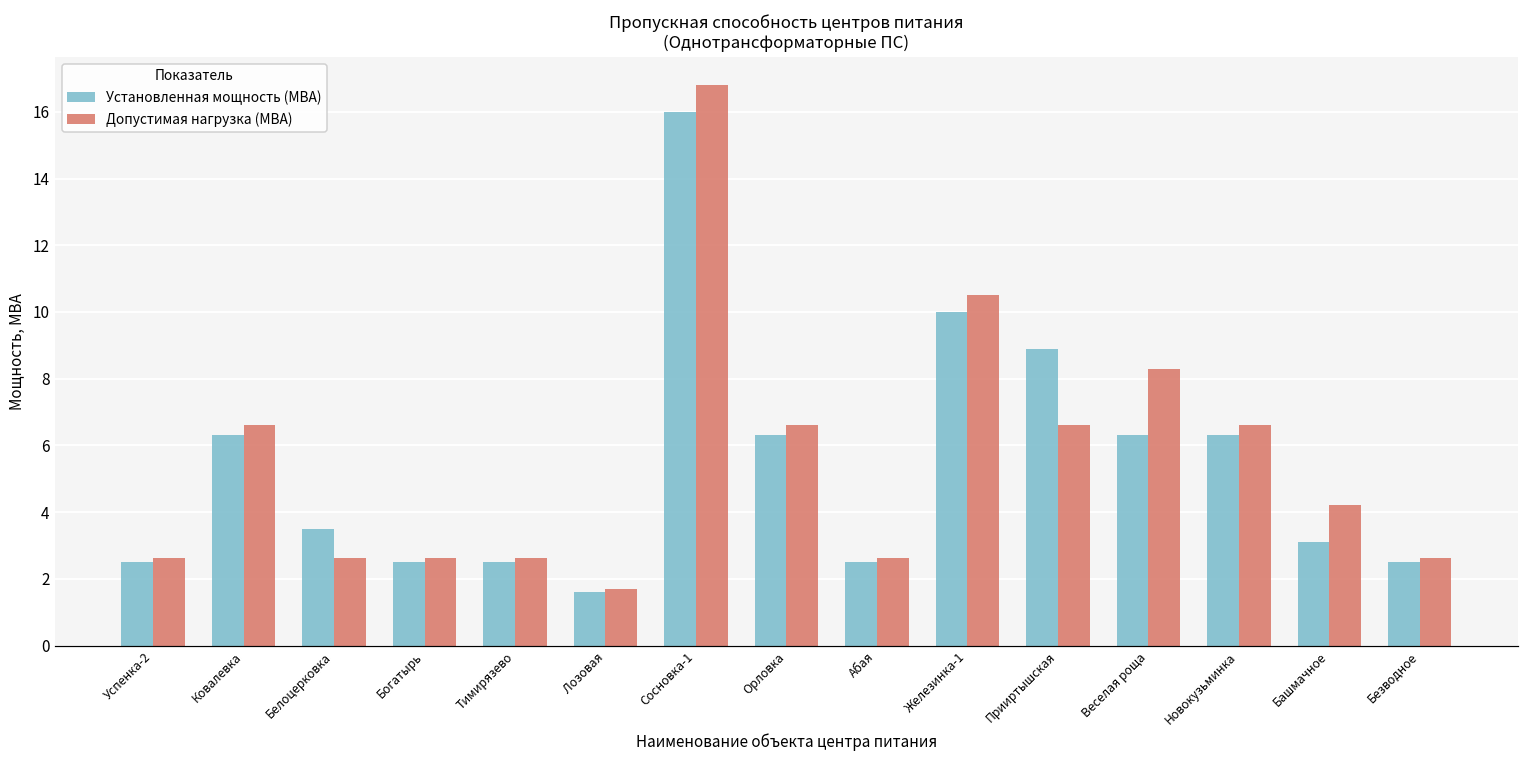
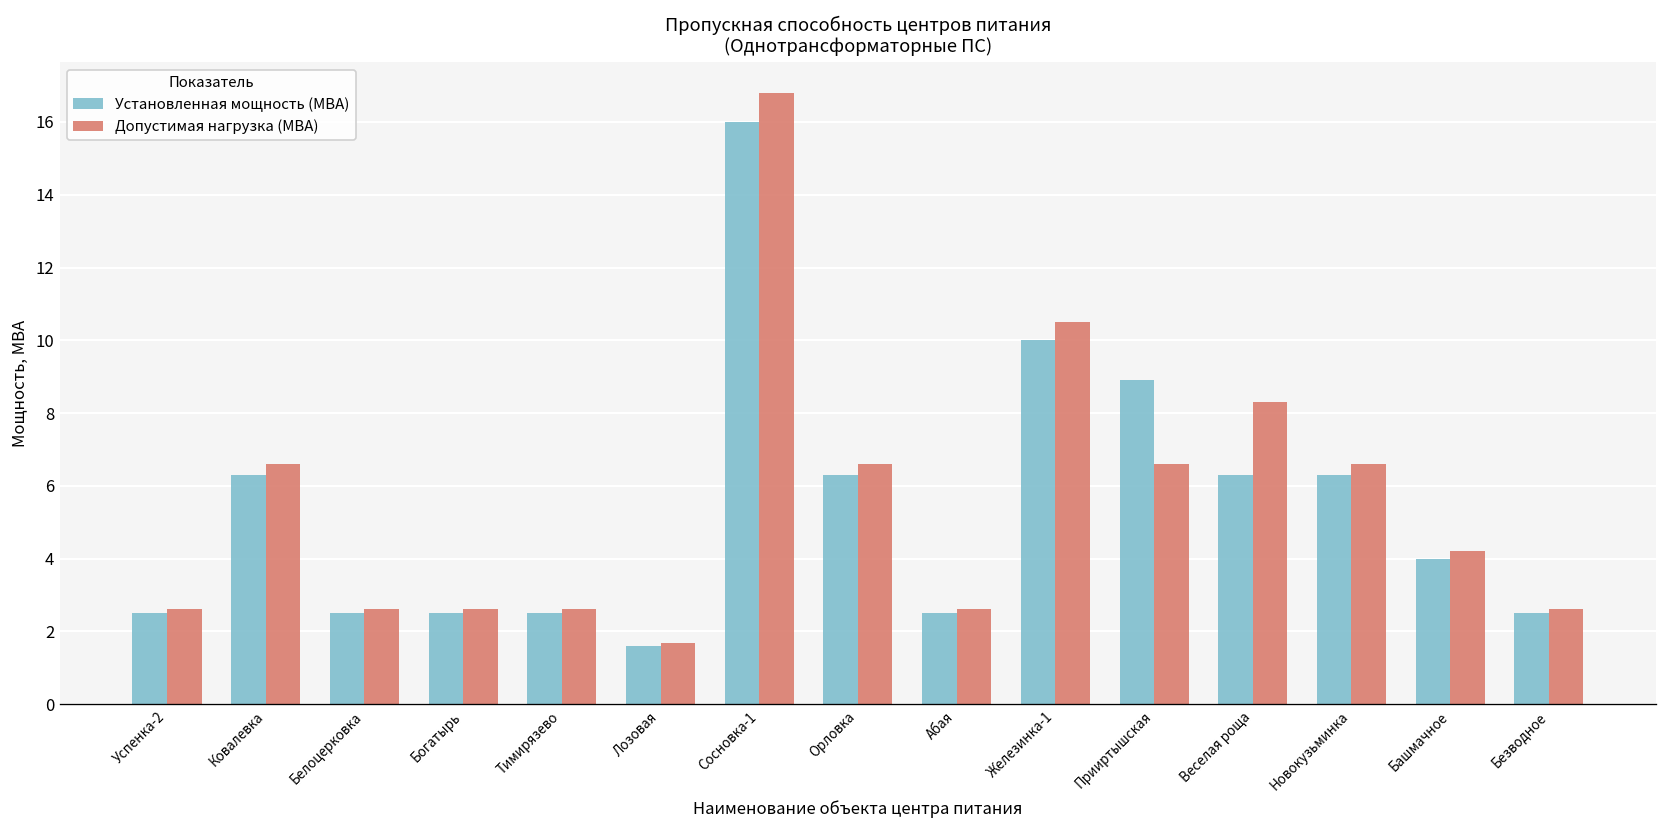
Установленная мощность (МВА), Белоцерковка: 3.5 -> 2.5
Установленная мощность (МВА), Башмачное: 3.1 -> 4.0
